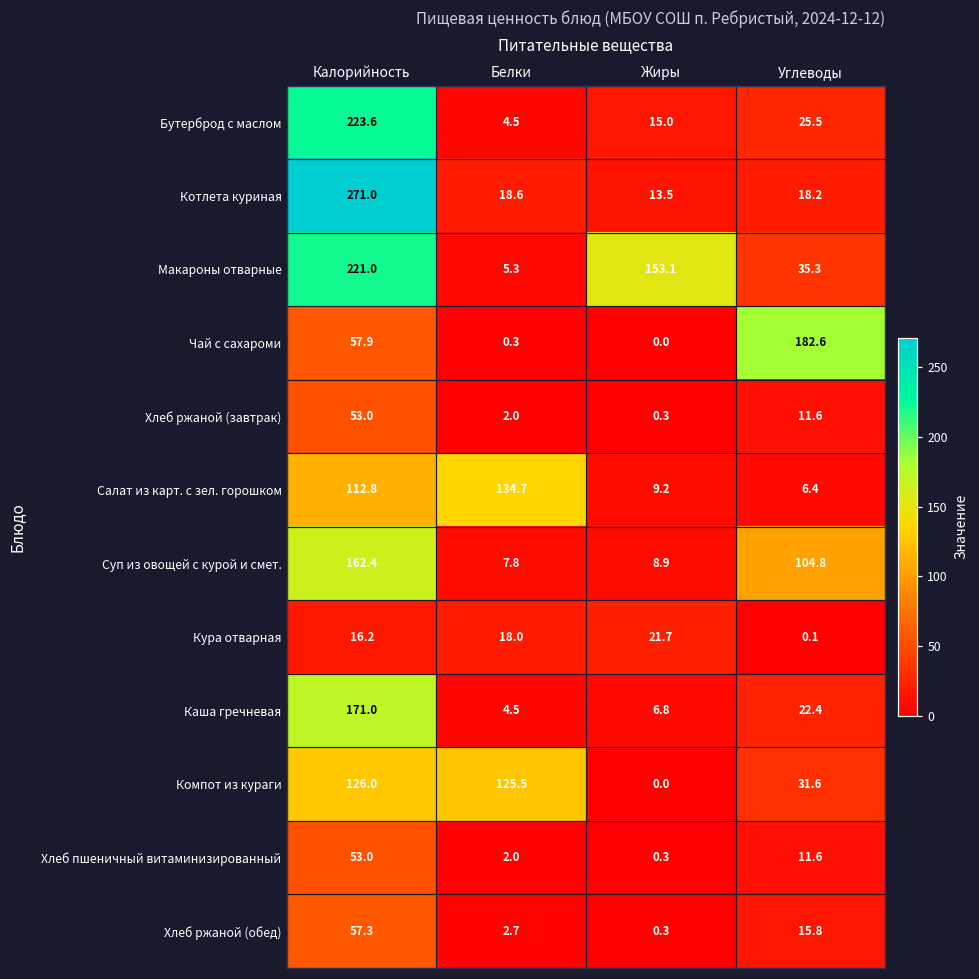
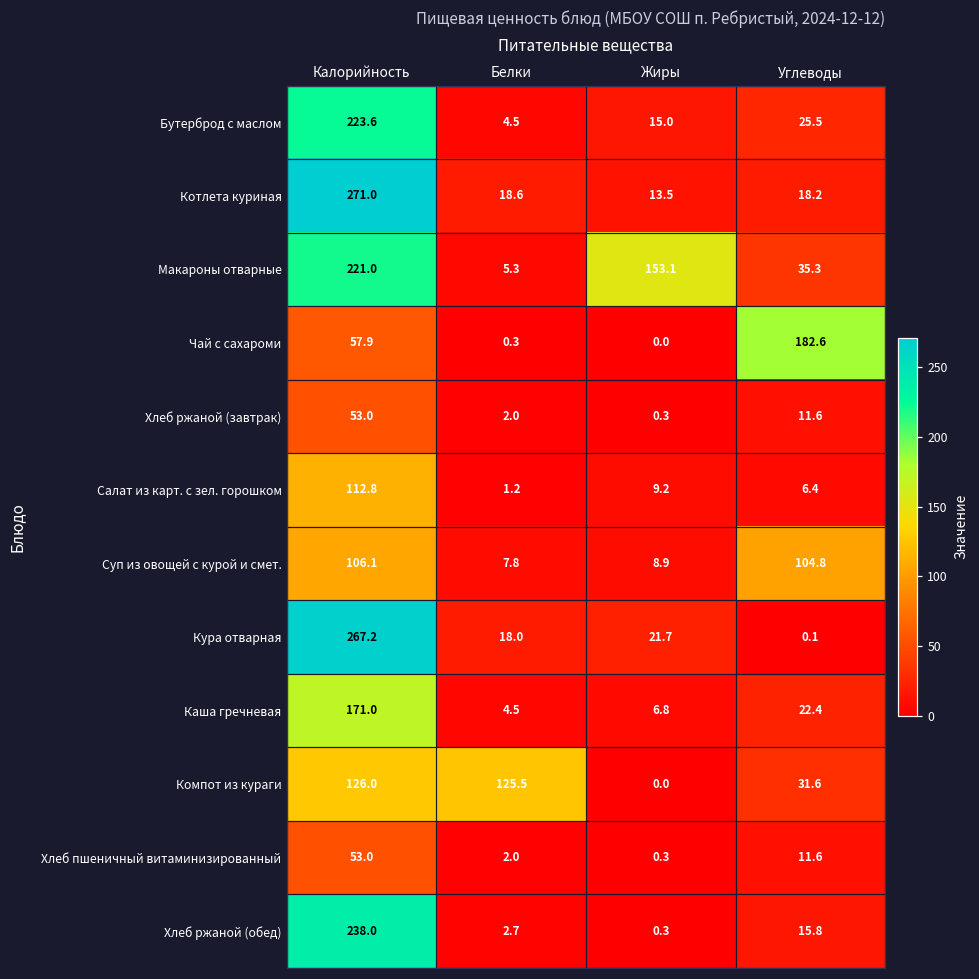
Салат из карт. с зел. горошком, Белки: 134.7 -> 1.2
Суп из овощей с курой и смет., Калорийность: 162.4 -> 106.1
Кура отварная, Калорийность: 16.2 -> 267.2
Хлеб ржаной (обед), Калорийность: 57.3 -> 238.0
